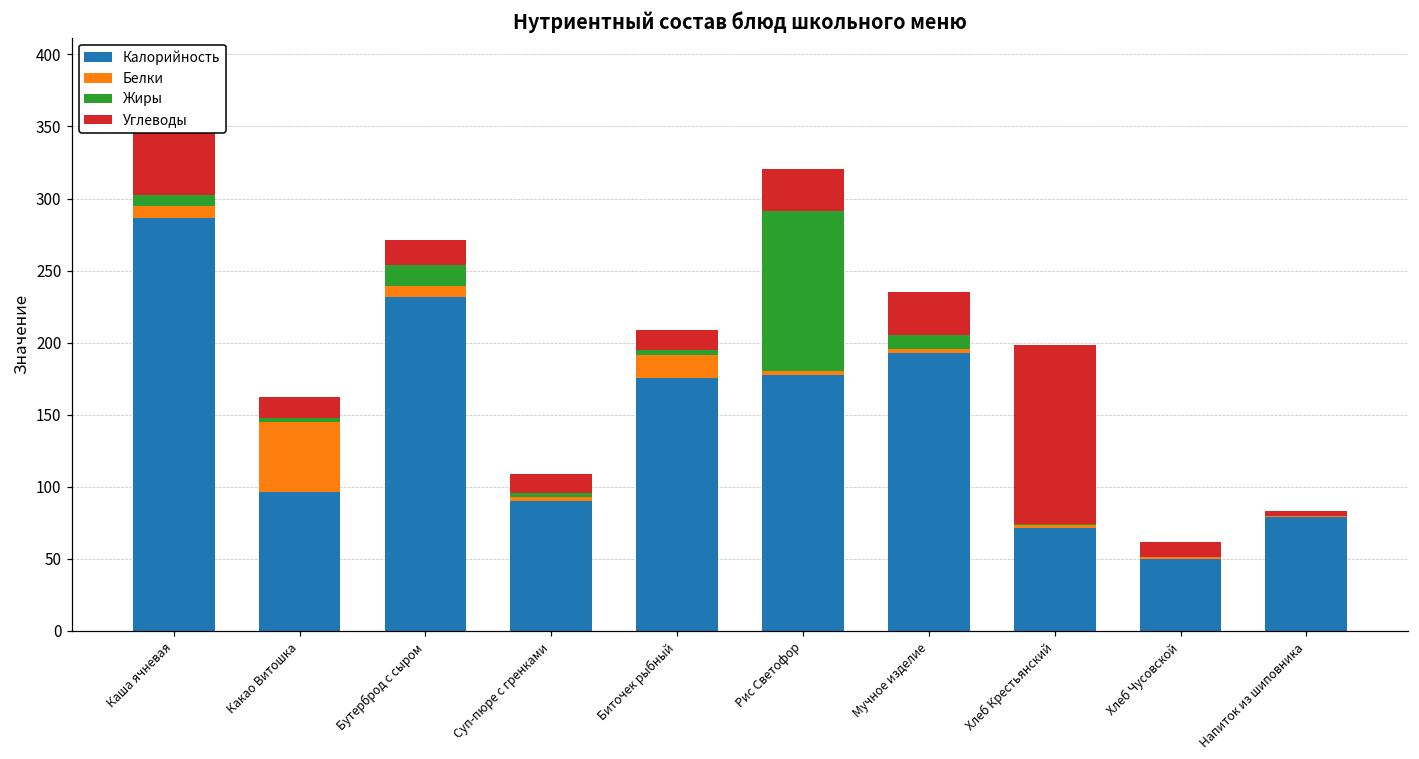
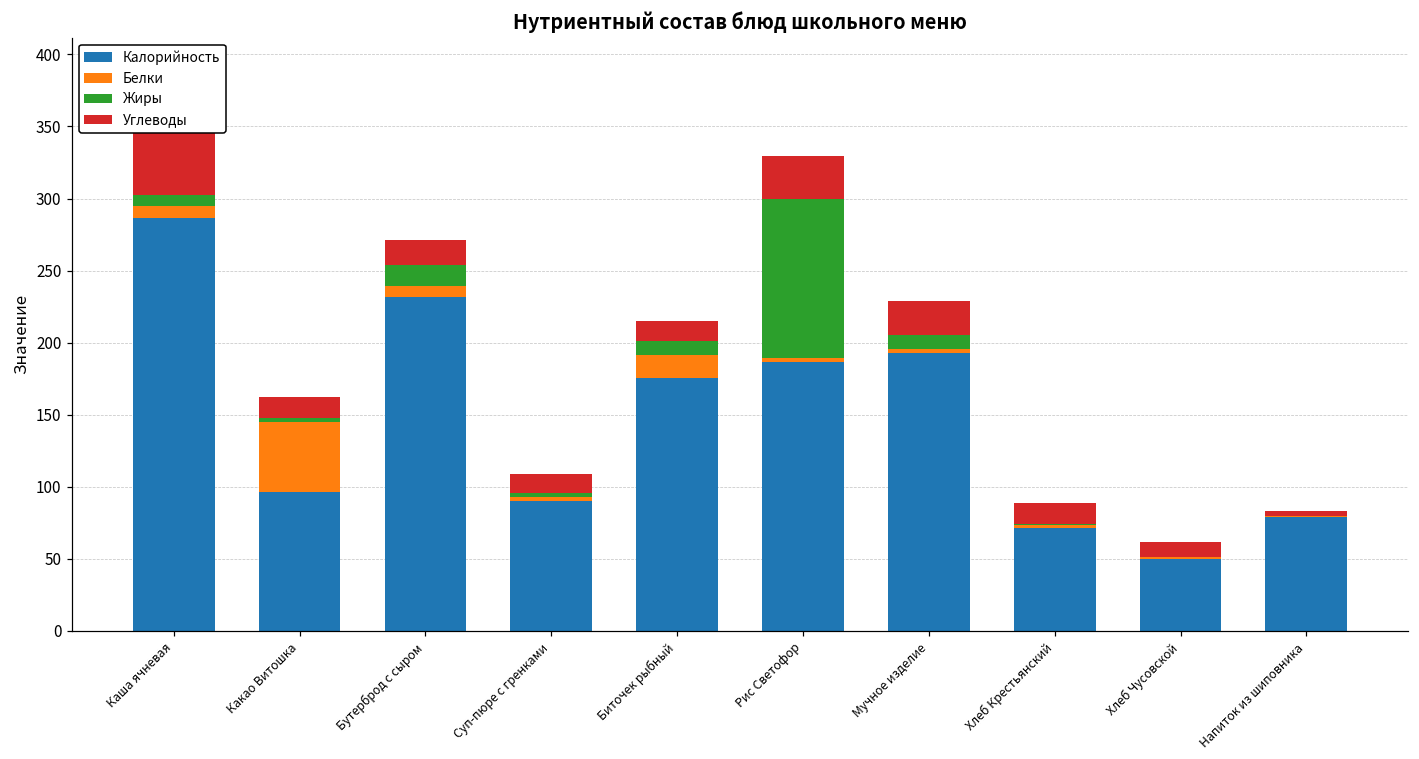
Жиры, Биточек рыбный: 4 -> 10
Калорийность, Рис Светофор: 177 -> 186
Углеводы, Мучное изделие: 30 -> 23
Углеводы, Хлеб Крестьянский: 124 -> 15
